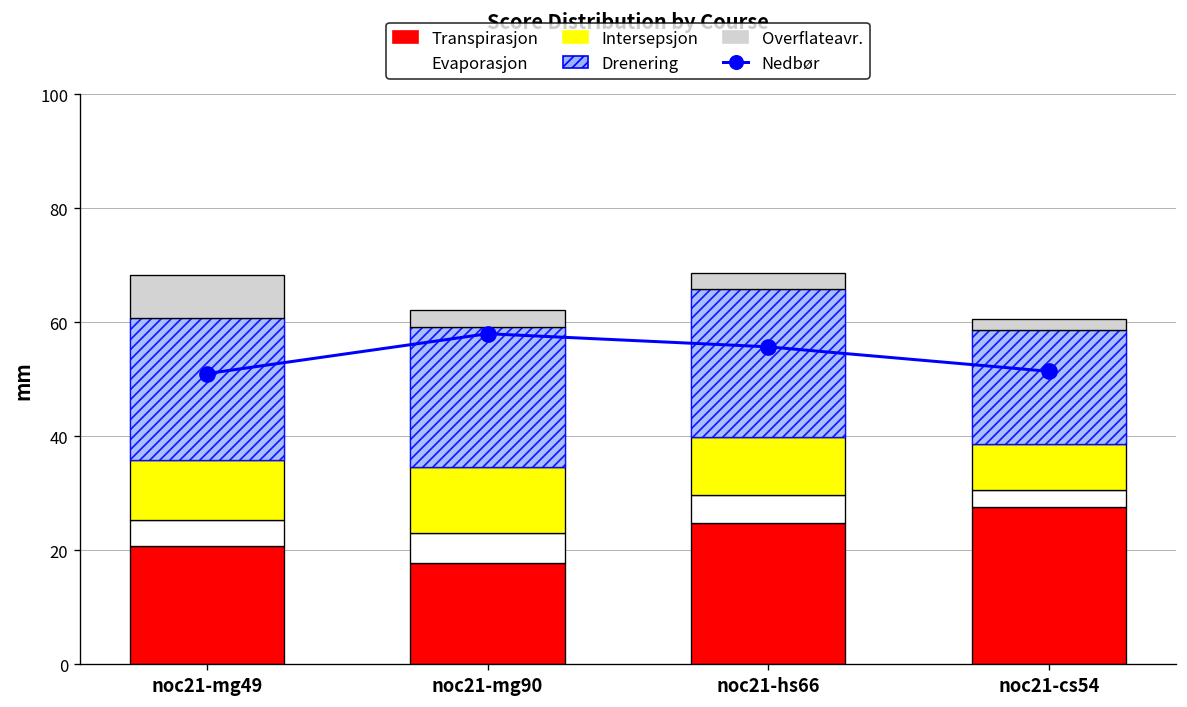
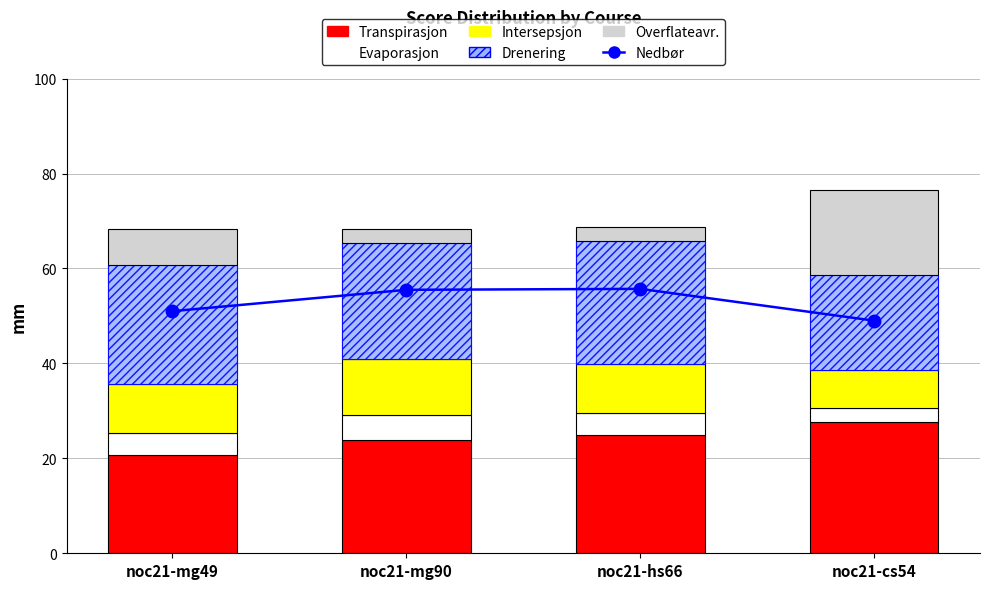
Nedbør, noc21-mg90: 58 -> 56
Transpirasjon, noc21-mg90: 18 -> 24
Nedbør, noc21-cs54: 51 -> 49
Overflateavr., noc21-cs54: 2 -> 18
